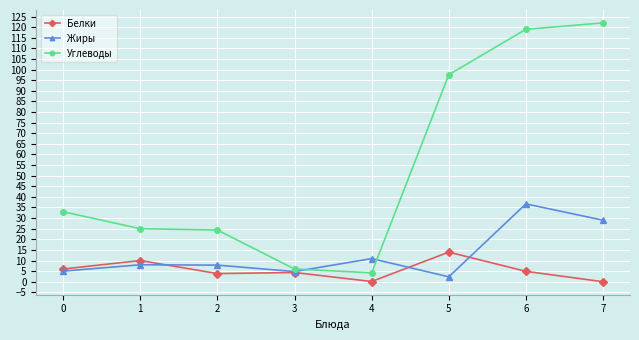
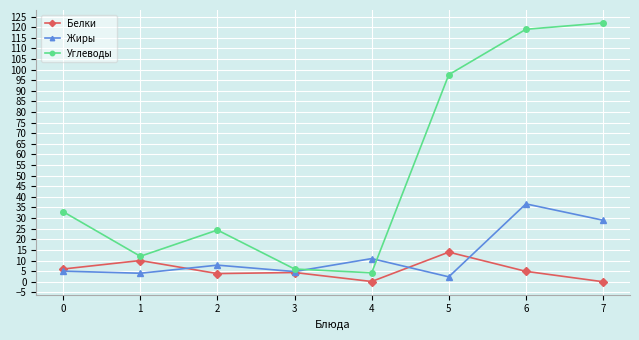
Жиры, 1: 8 -> 4
Углеводы, 1: 25 -> 12
